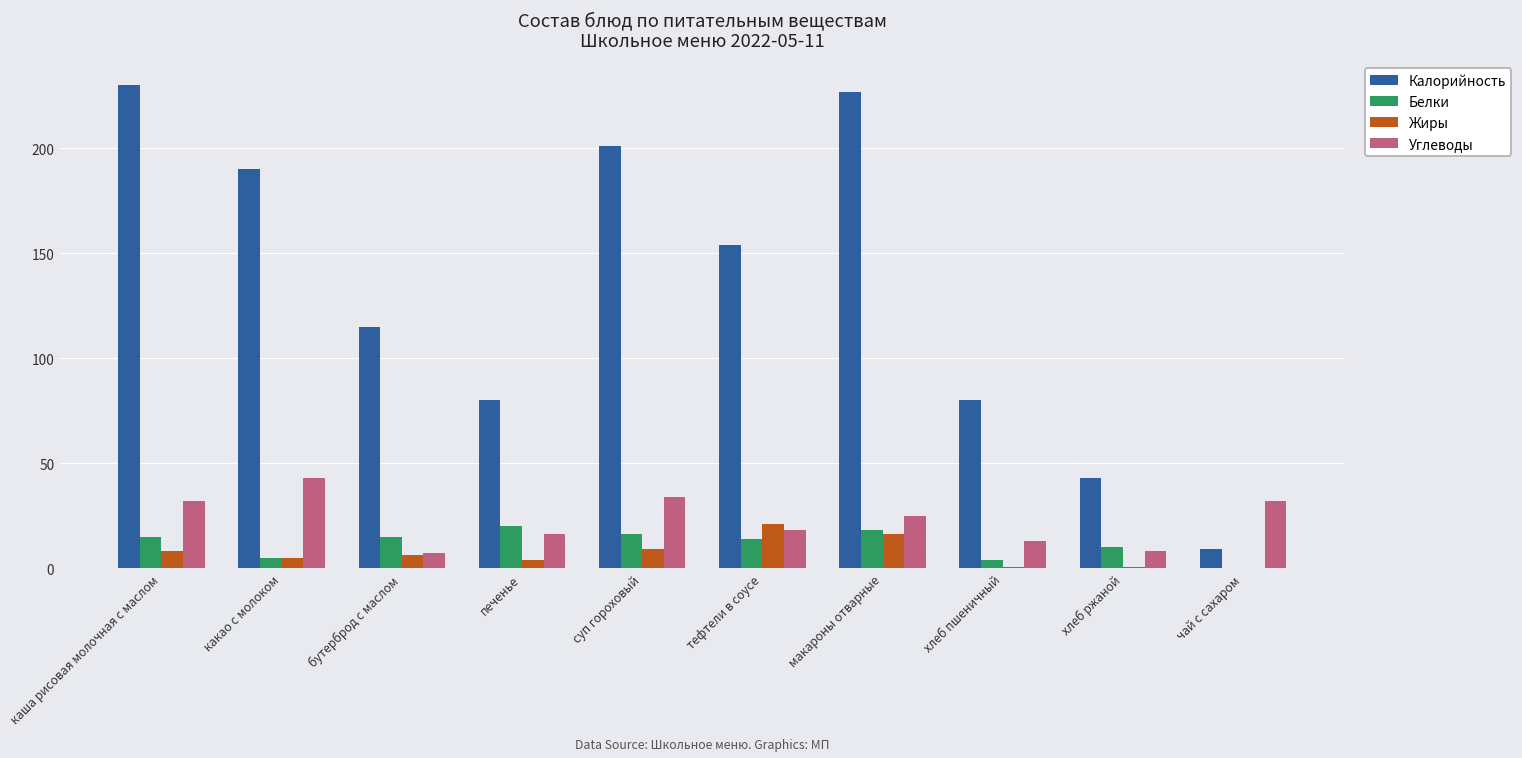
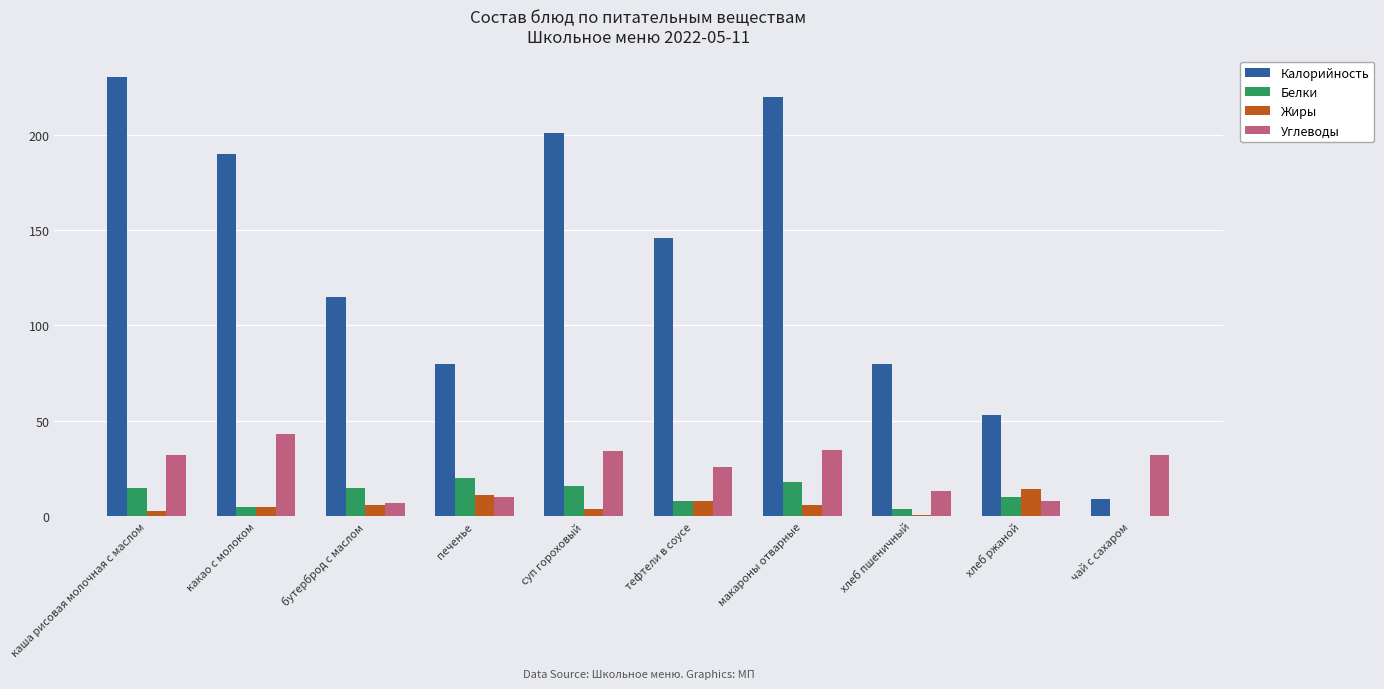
Жиры, каша рисовая молочная с маслом: 8 -> 3
Жиры, печенье: 4 -> 11
Углеводы, печенье: 16 -> 10
Жиры, суп гороховый: 9 -> 4
Калорийность, тефтели в соусе: 154 -> 146
Белки, тефтели в соусе: 14 -> 8
Жиры, тефтели в соусе: 21 -> 8
Углеводы, тефтели в соусе: 18 -> 26
Калорийность, макароны отварные: 227 -> 220
Жиры, макароны отварные: 16 -> 6
Углеводы, макароны отварные: 25 -> 35
Калорийность, хлеб ржаной: 43 -> 53
Жиры, хлеб ржаной: 0 -> 14
